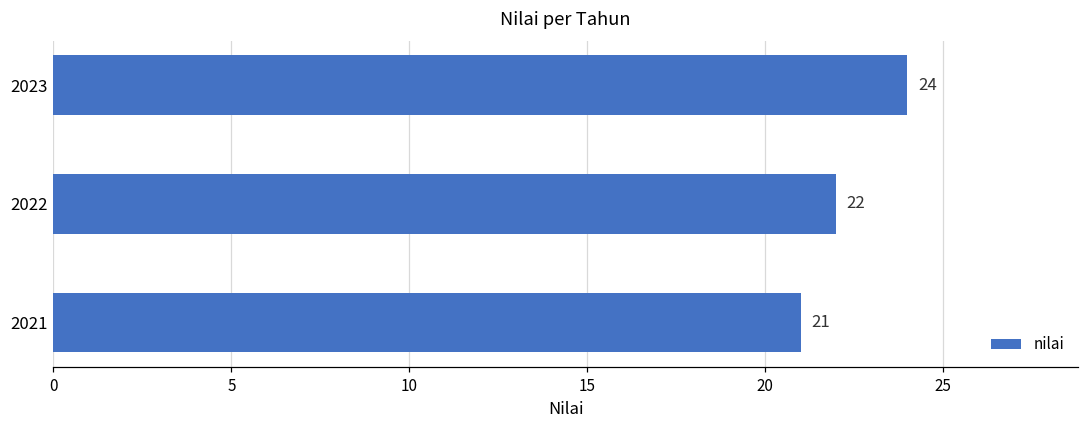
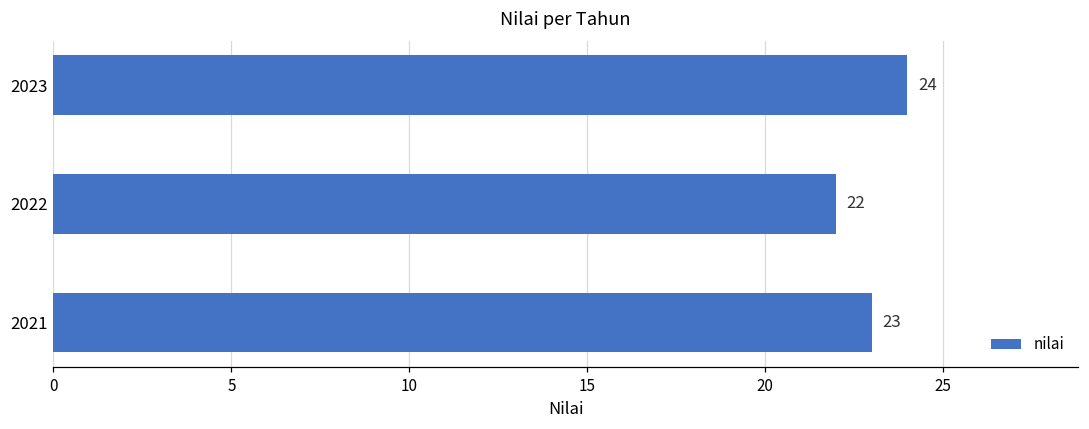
2021: 21 -> 23
